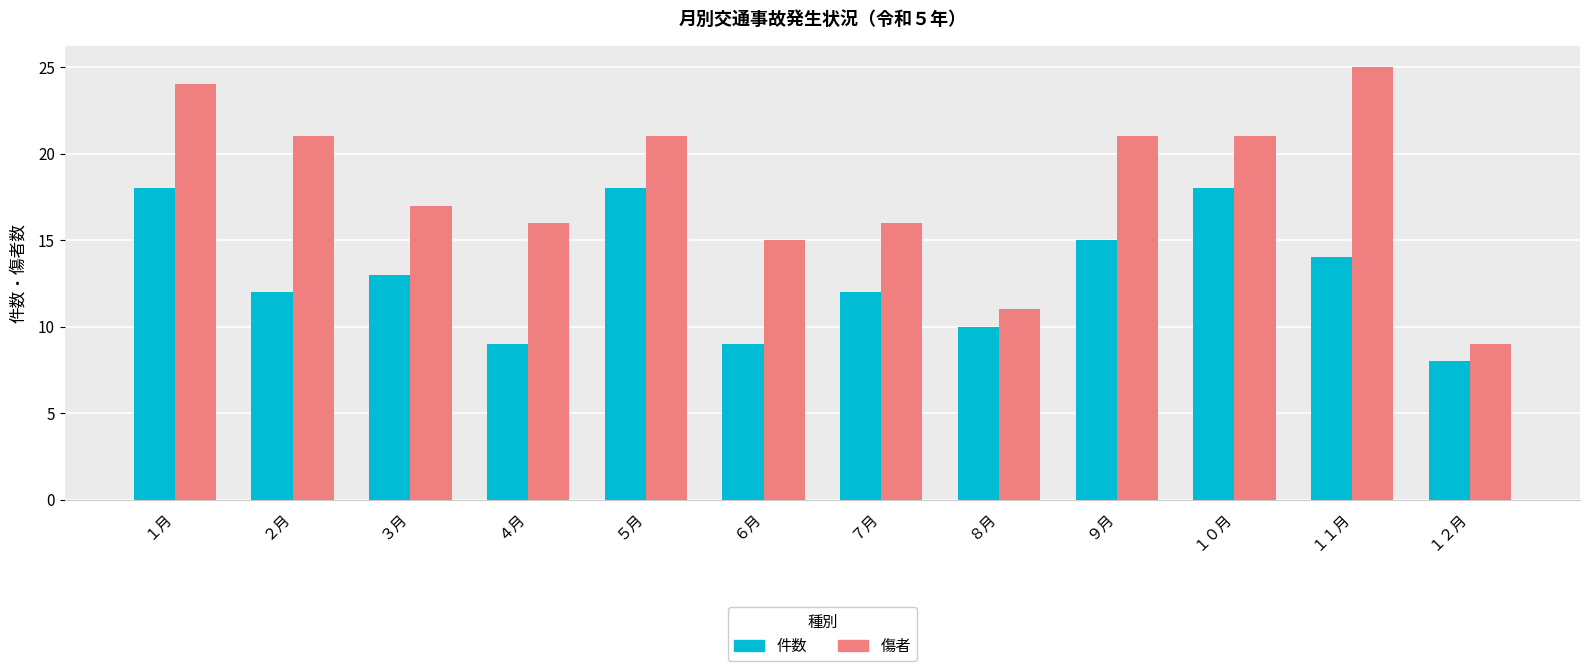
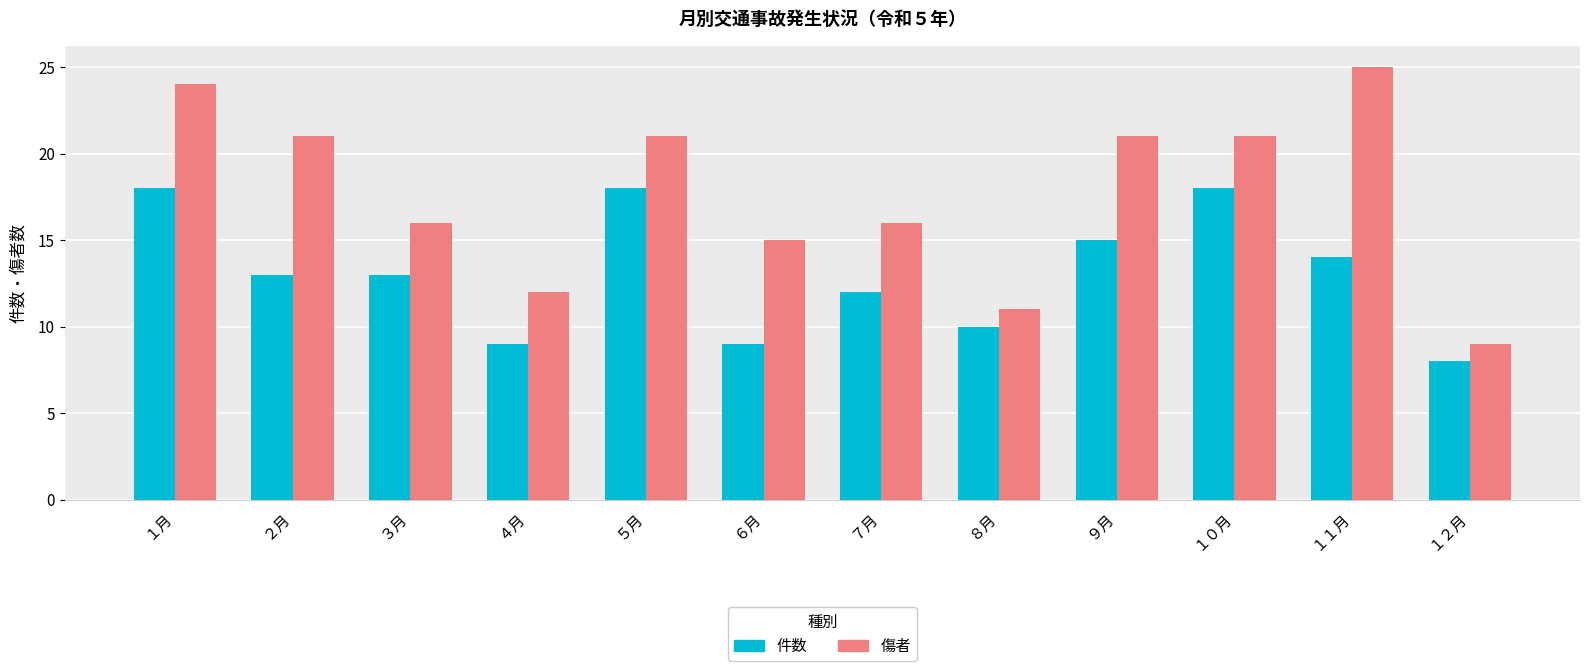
件数, ２月: 12 -> 13
傷者, ３月: 17 -> 16
傷者, ４月: 16 -> 12
